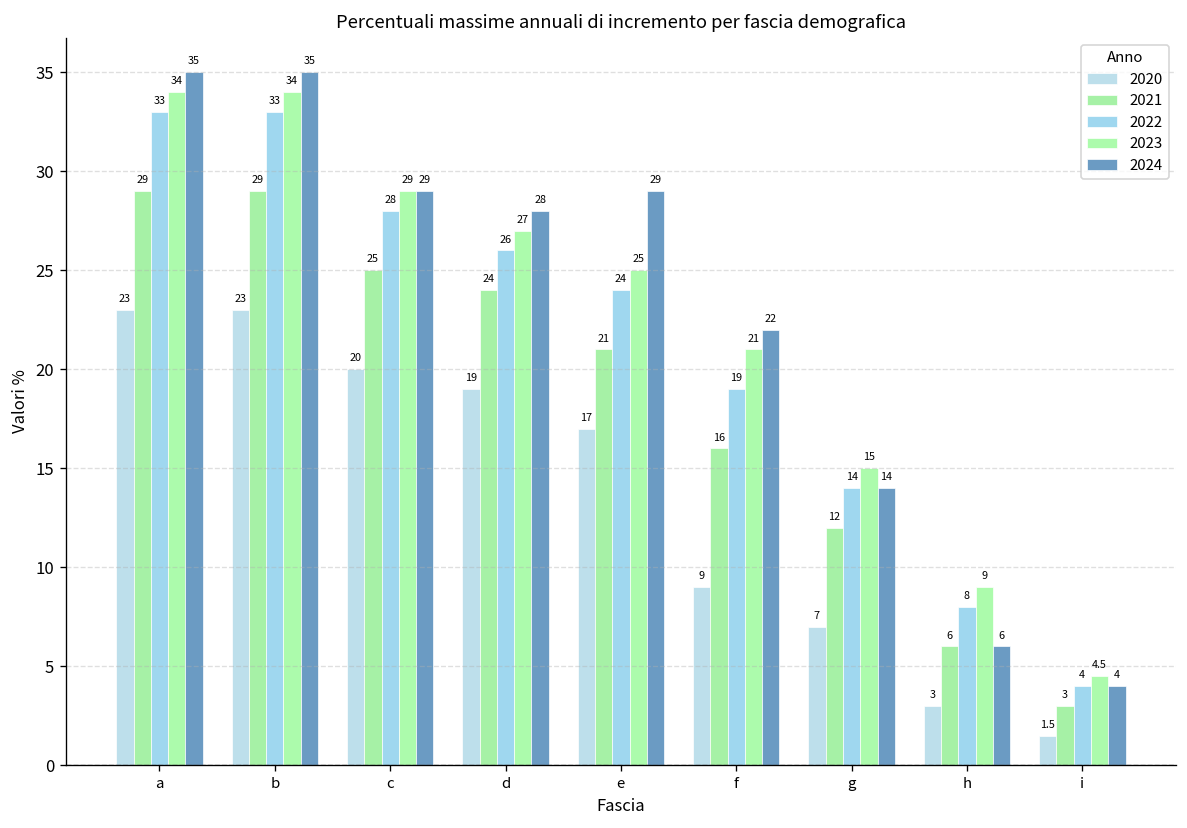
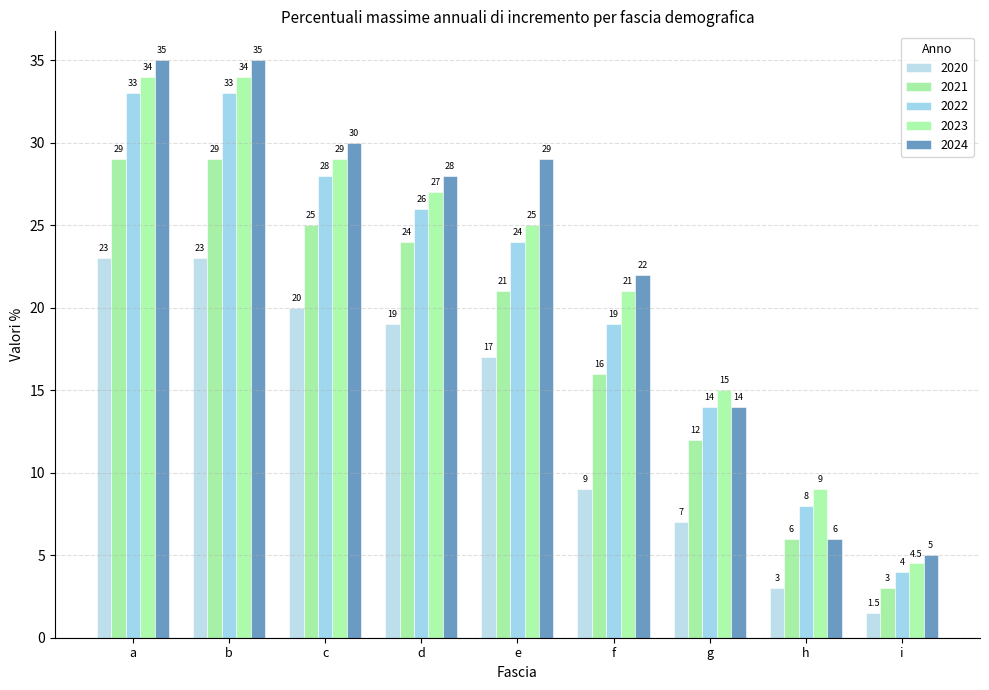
2024, c: 29 -> 30
2024, i: 4 -> 5
